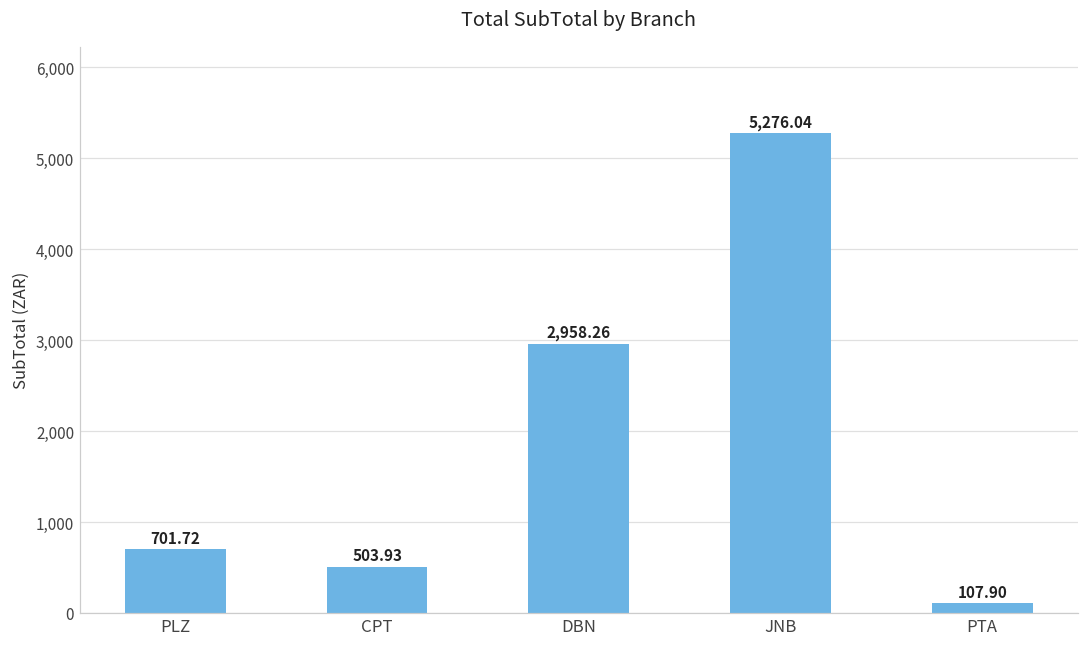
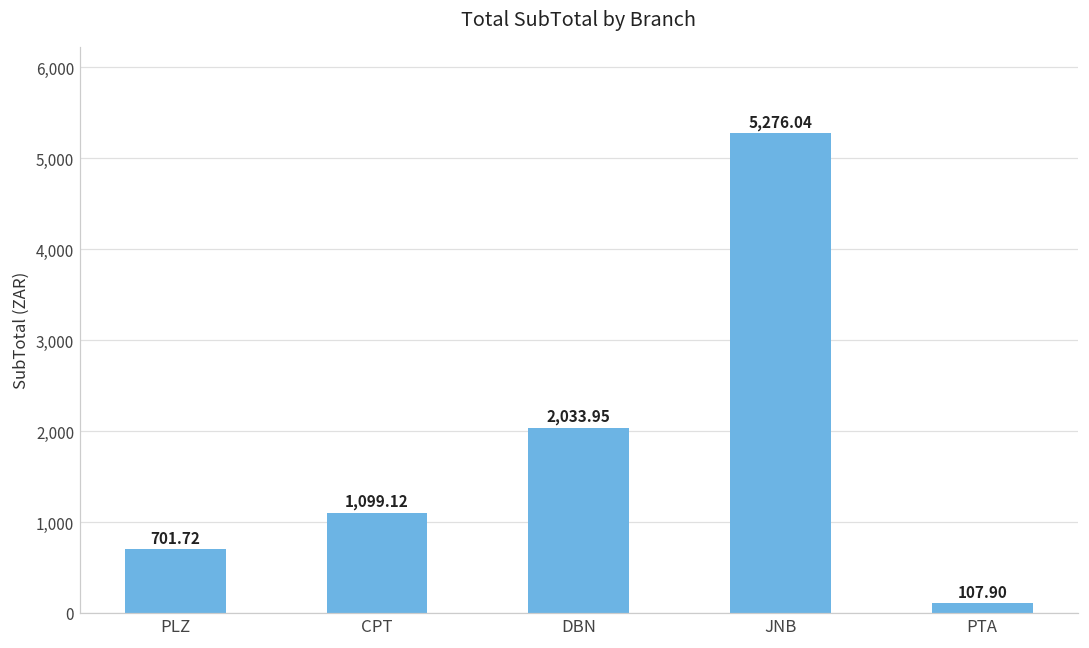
CPT: 503.93 -> 1,099.12
DBN: 2,958.26 -> 2,033.95
